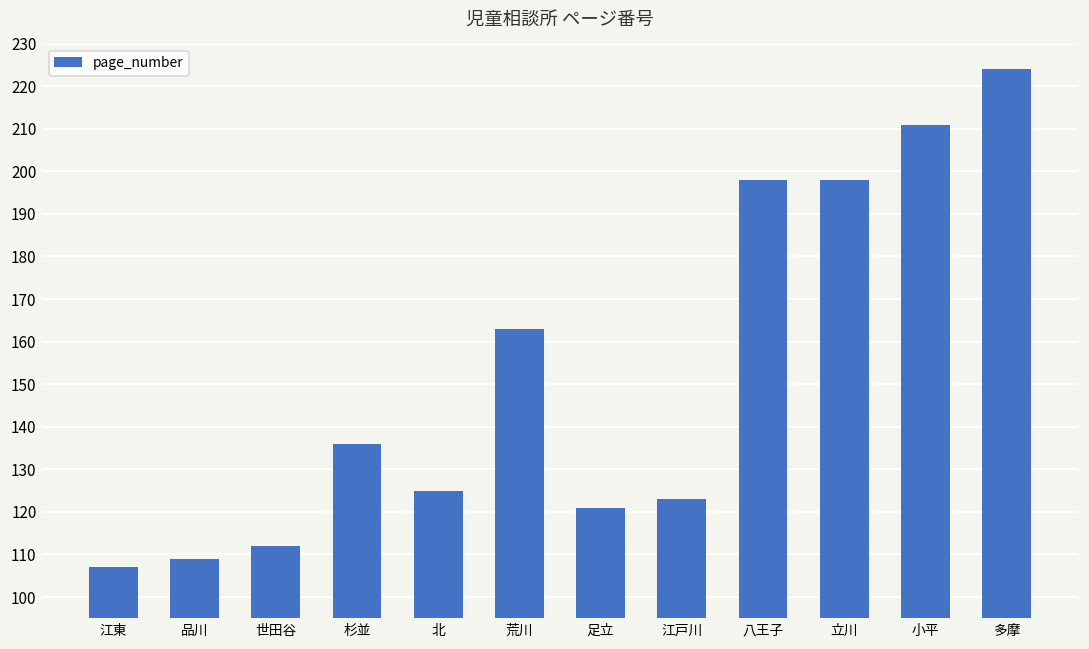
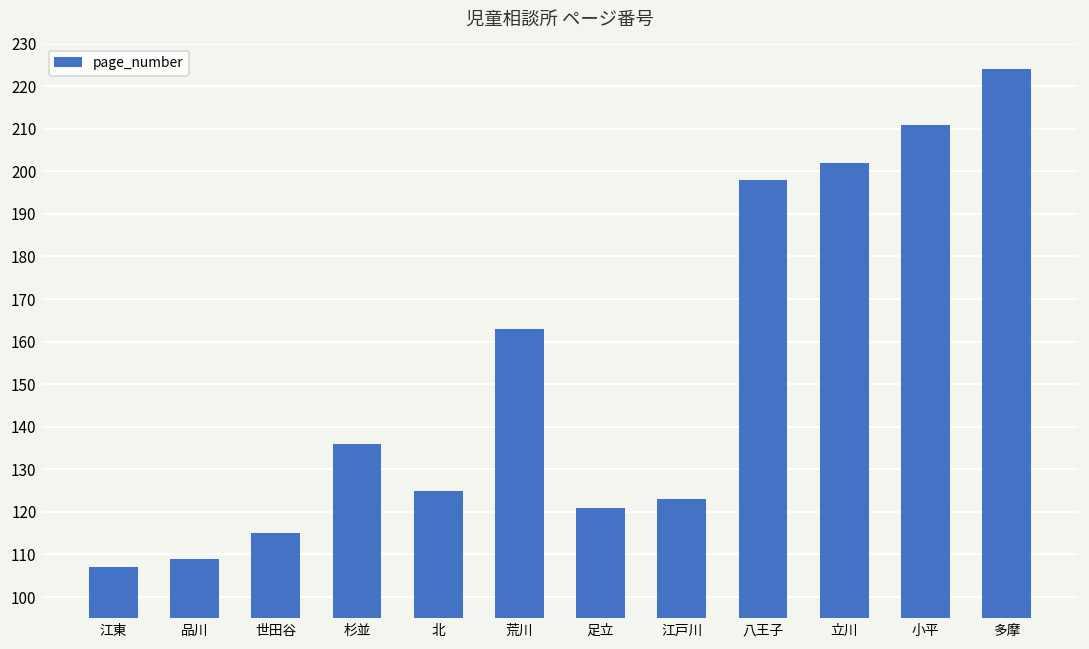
世田谷: 112 -> 115
立川: 198 -> 202
